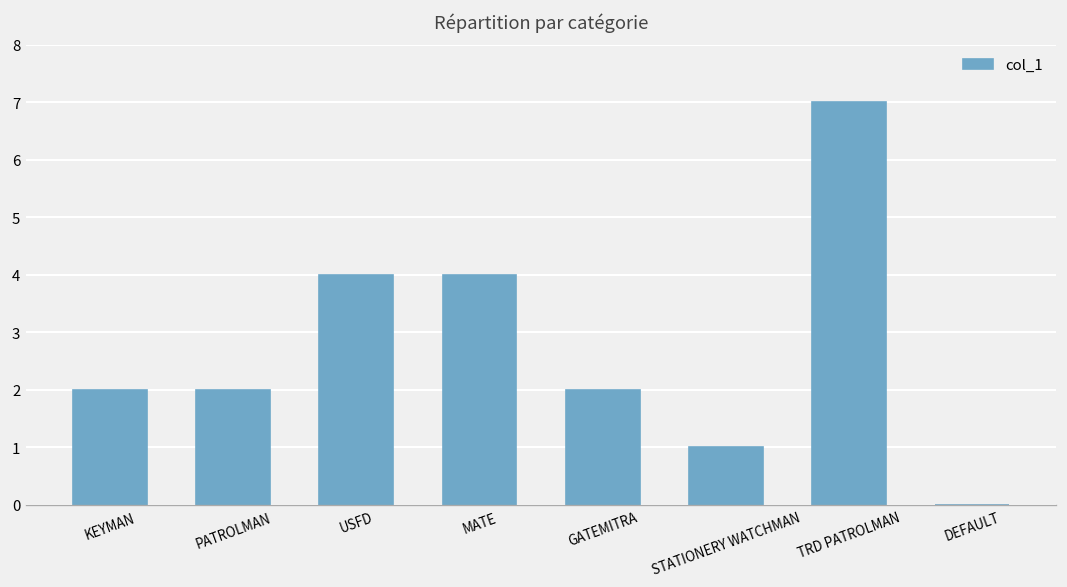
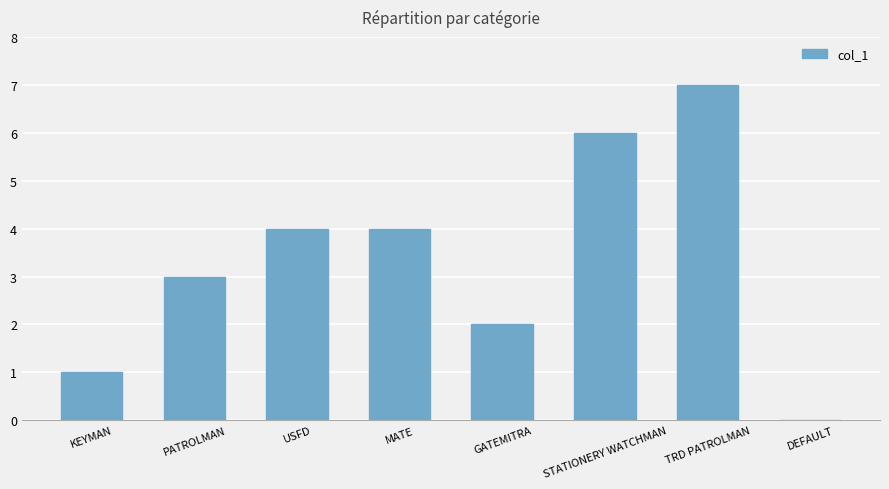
KEYMAN: 2 -> 1
PATROLMAN: 2 -> 3
STATIONERY WATCHMAN: 1 -> 6
